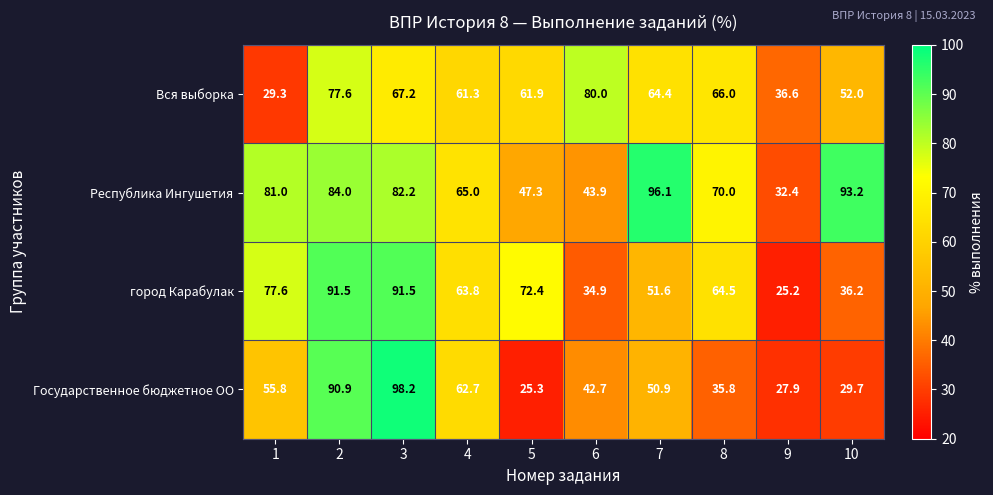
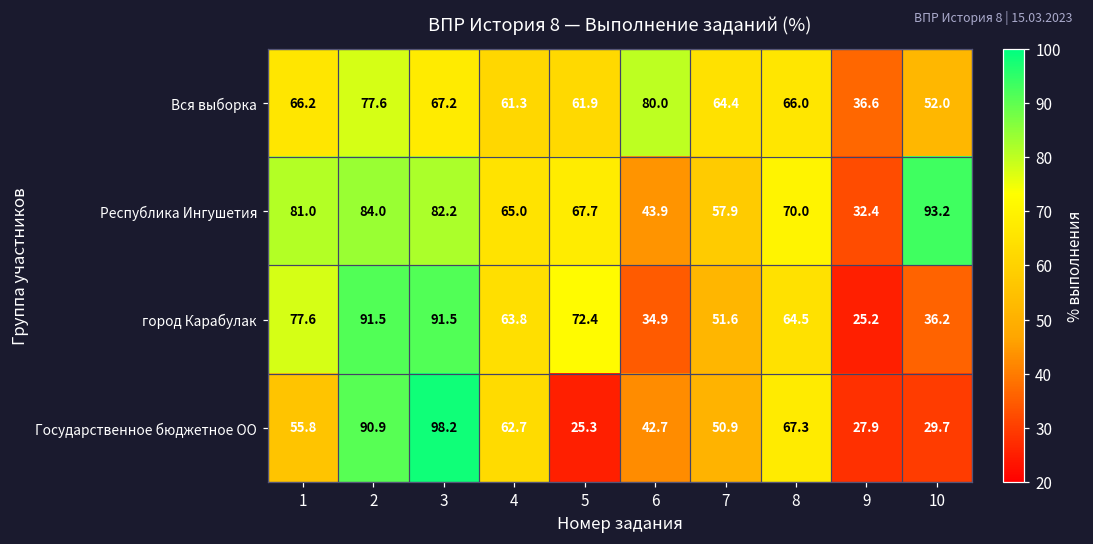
Вся выборка, 1: 29.3 -> 66.2
Республика Ингушетия, 5: 47.3 -> 67.7
Республика Ингушетия, 7: 96.1 -> 57.9
Государственное бюджетное ОО, 8: 35.8 -> 67.3
